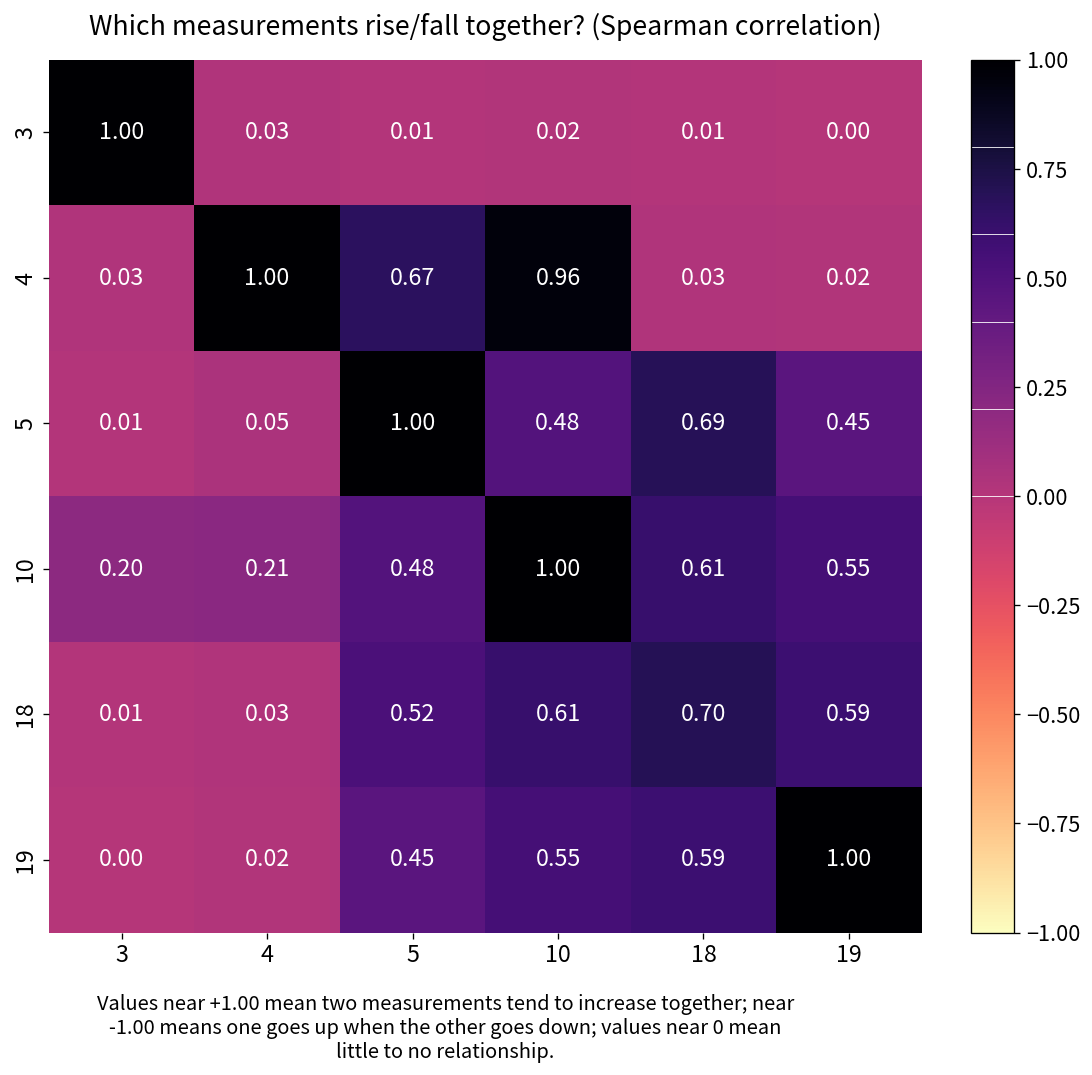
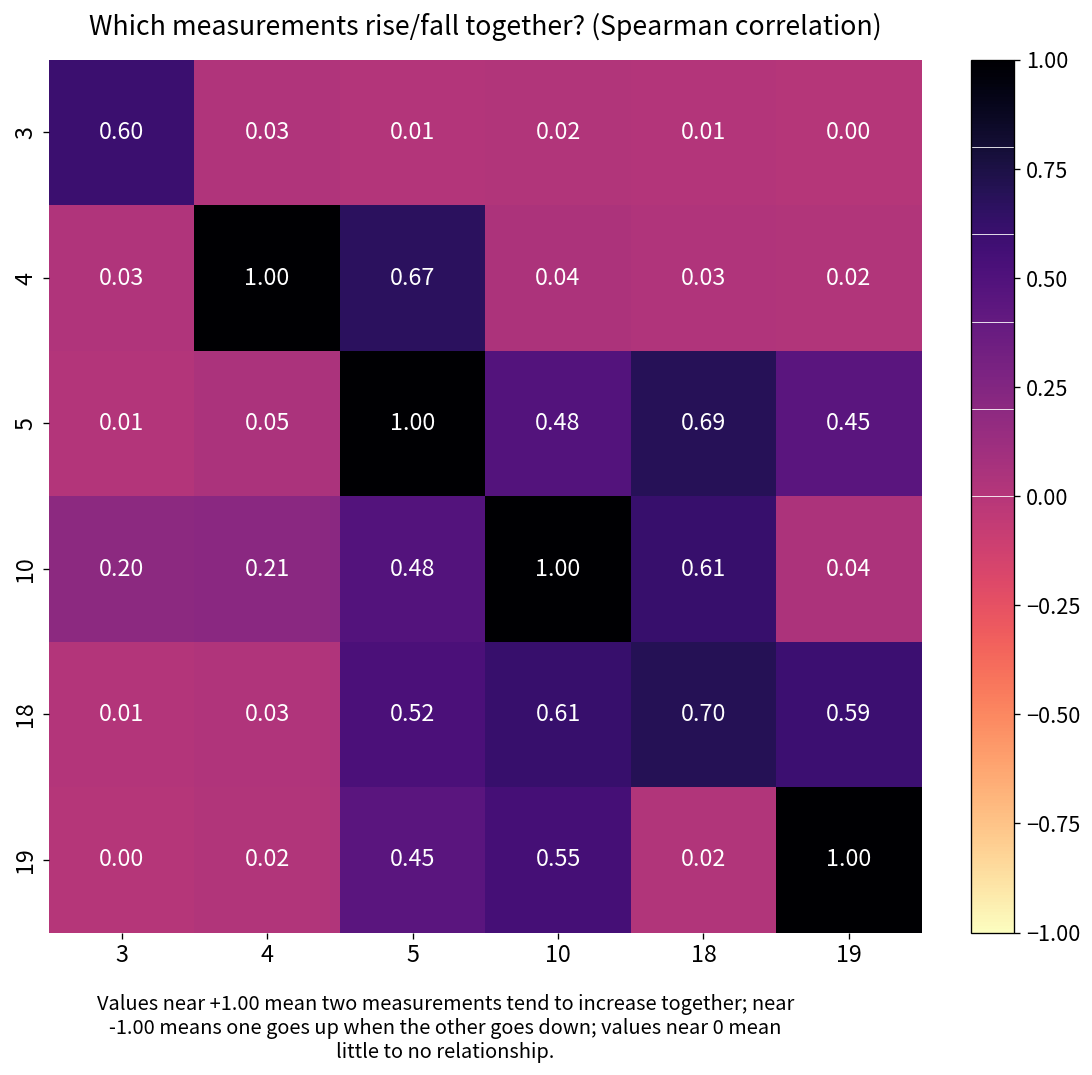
3, 3: 1.00 -> 0.60
4, 10: 0.96 -> 0.04
10, 19: 0.55 -> 0.04
19, 18: 0.59 -> 0.02
